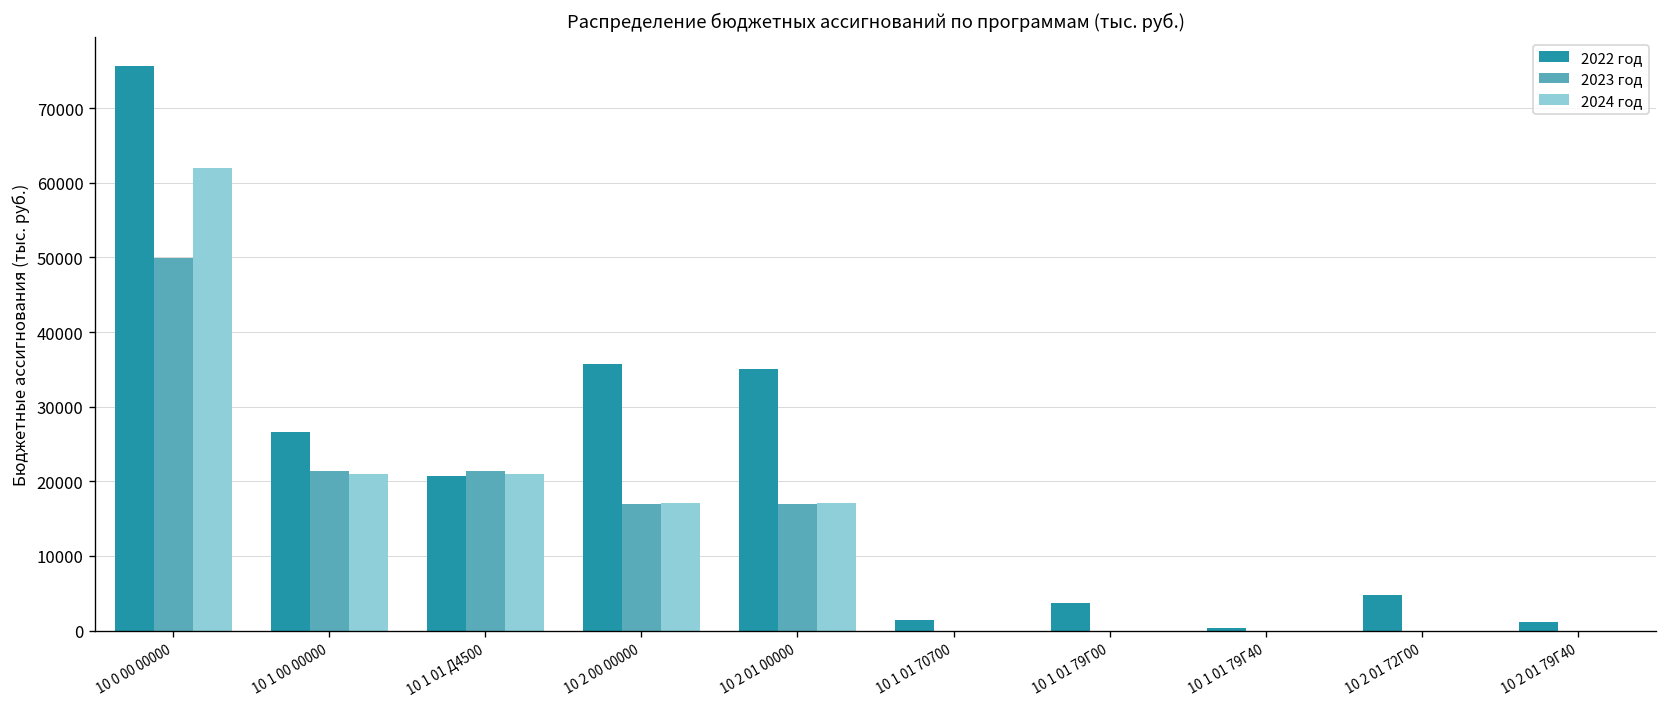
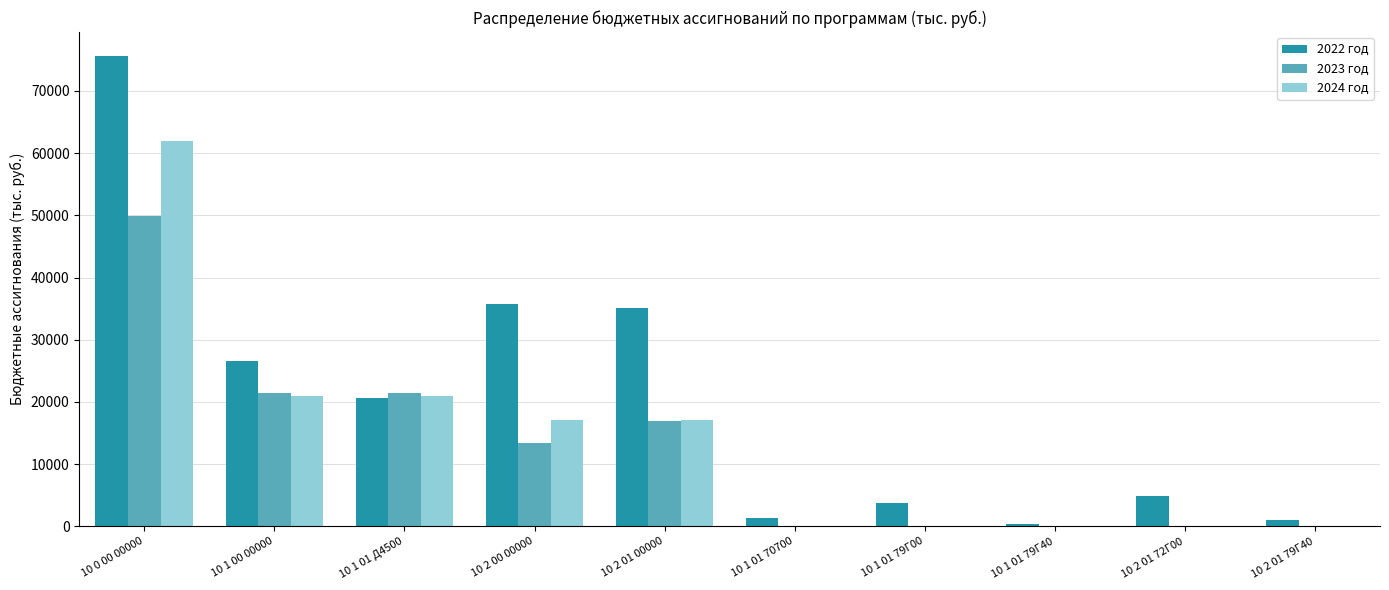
2023 год, 10 2 00 00000: 17000 -> 13000
